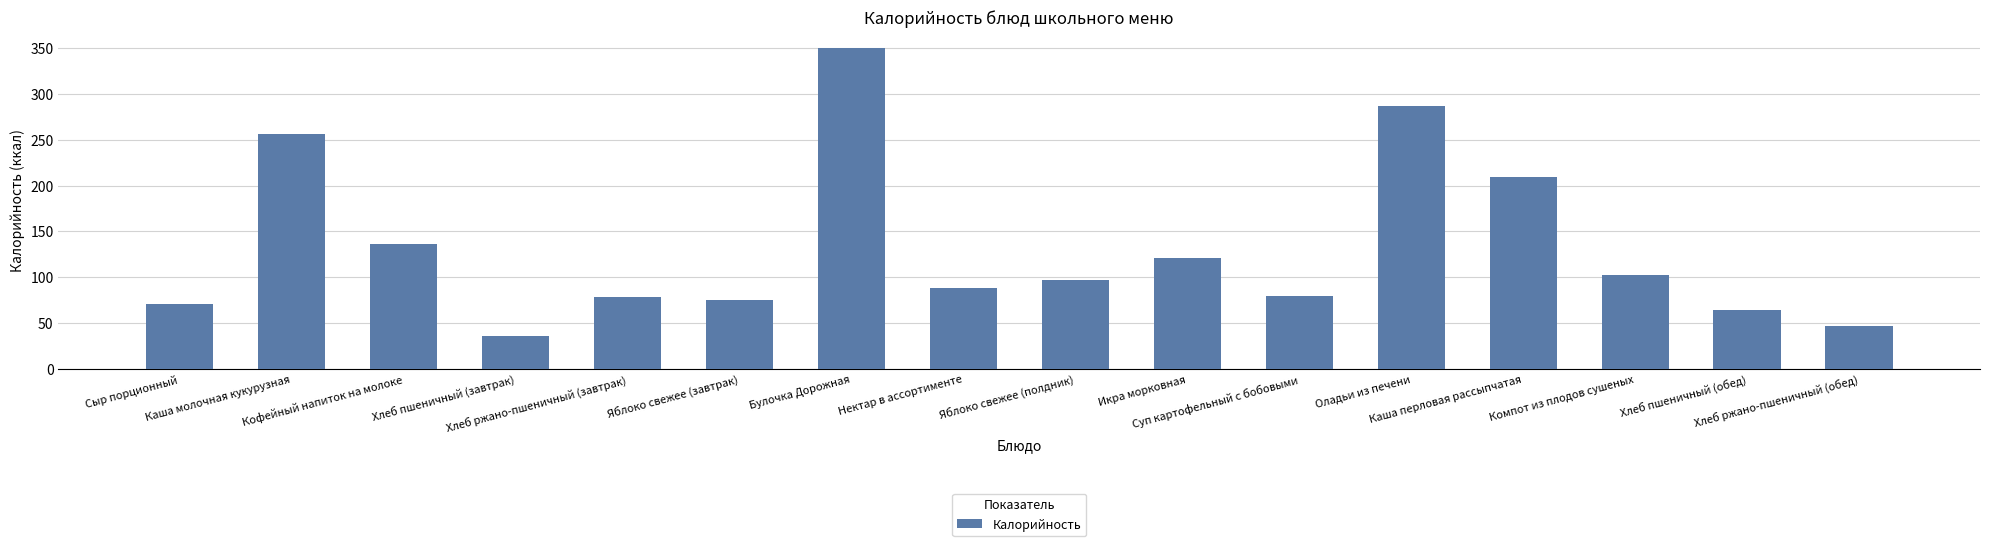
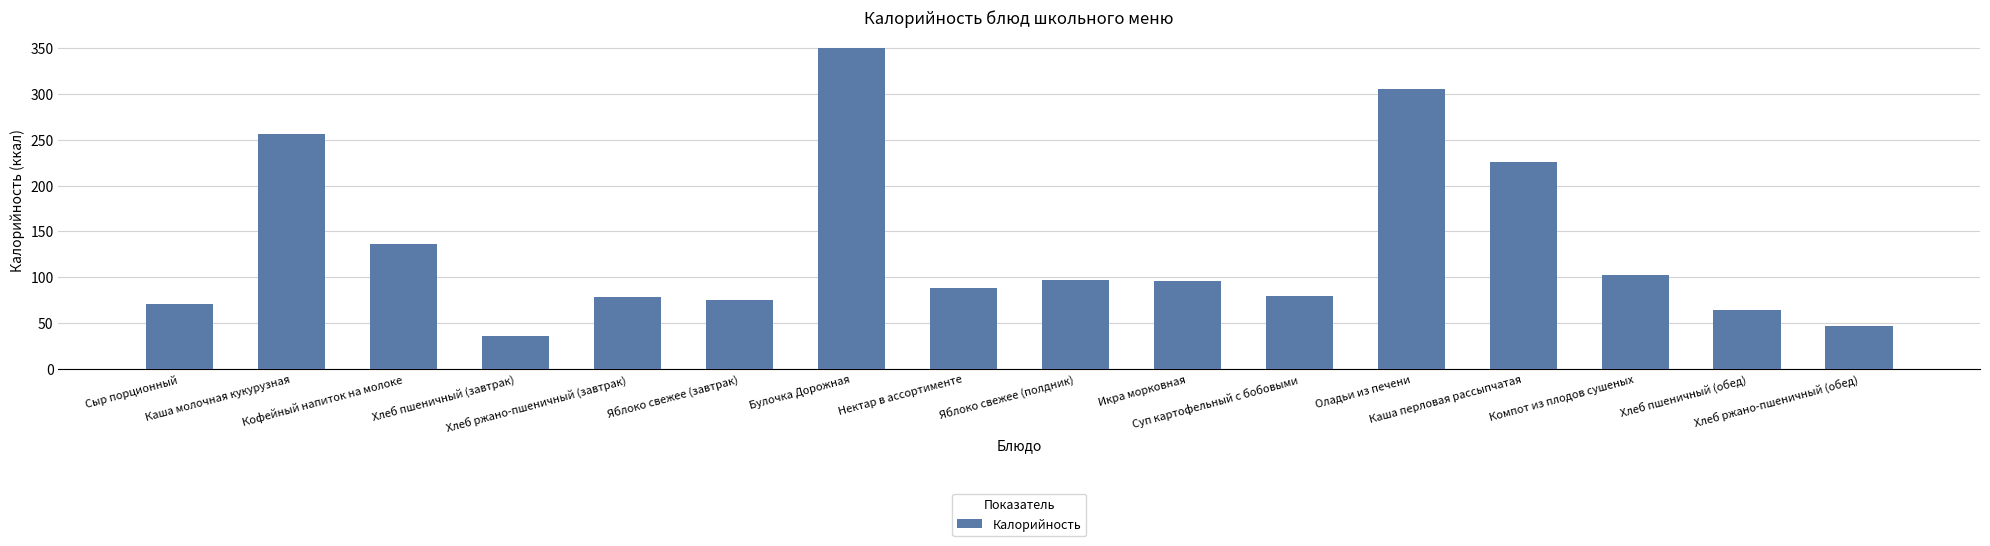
Икра морковная: 120 -> 100
Оладьи из печени: 290 -> 310
Каша перловая рассыпчатая: 210 -> 230
